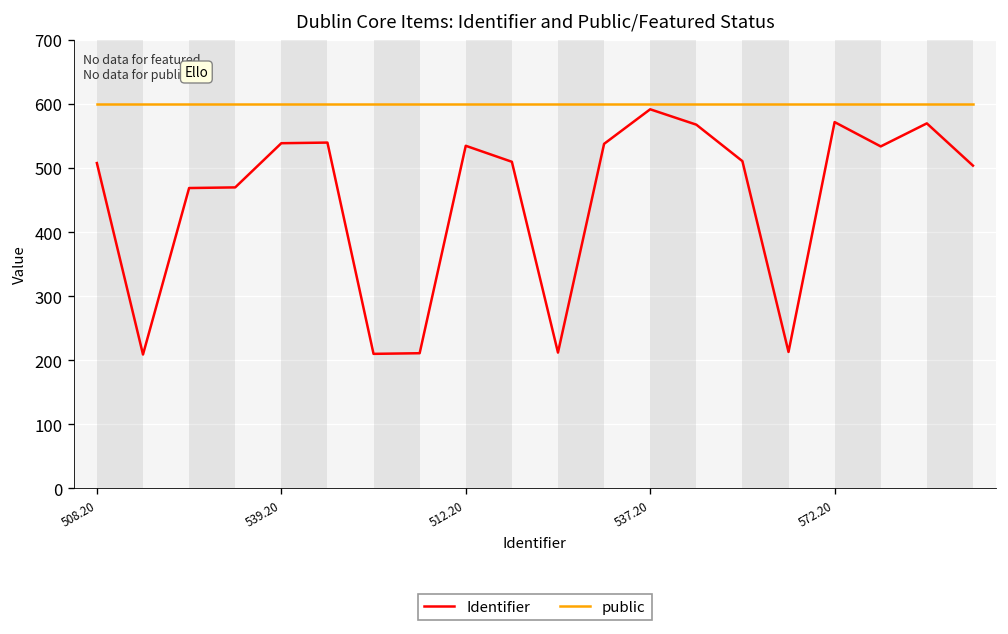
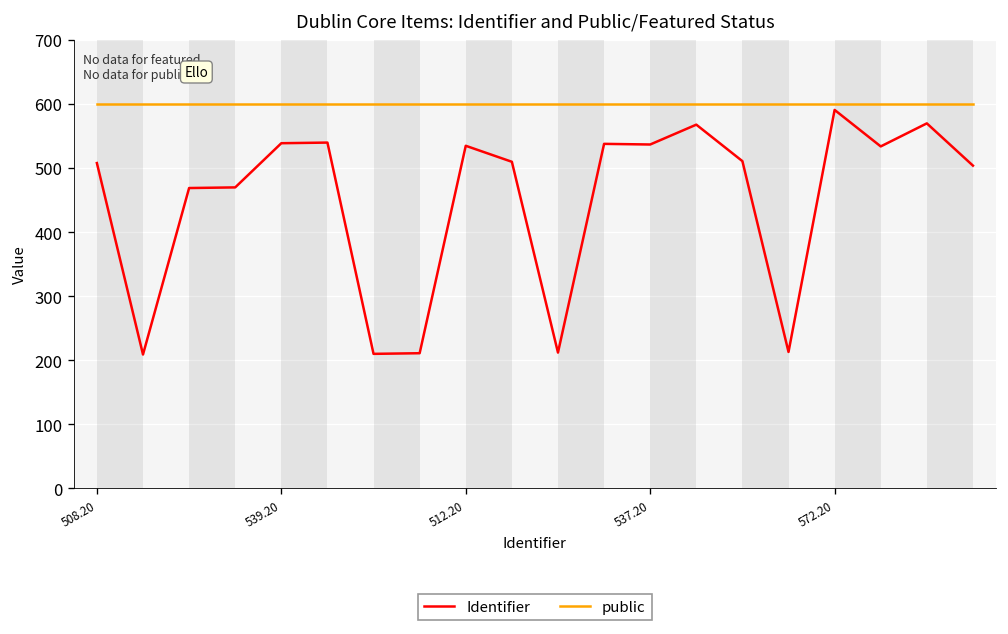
Identifier, 537.20: 590 -> 540
Identifier, 572.20: 570 -> 590
